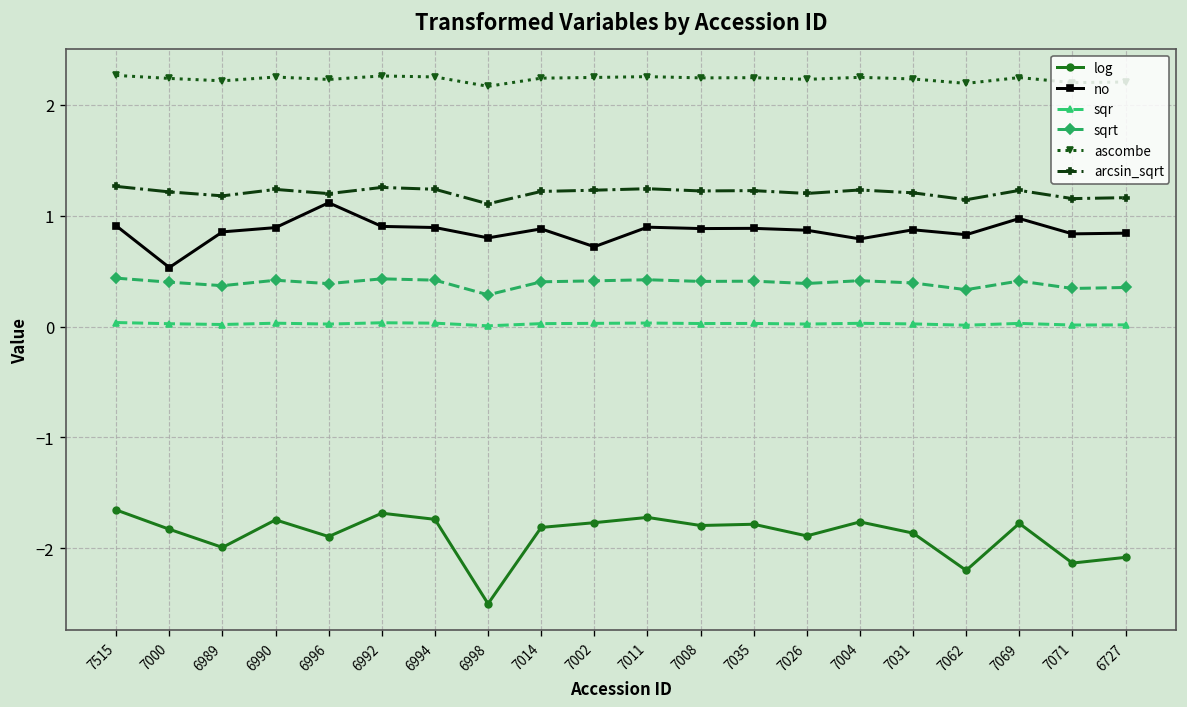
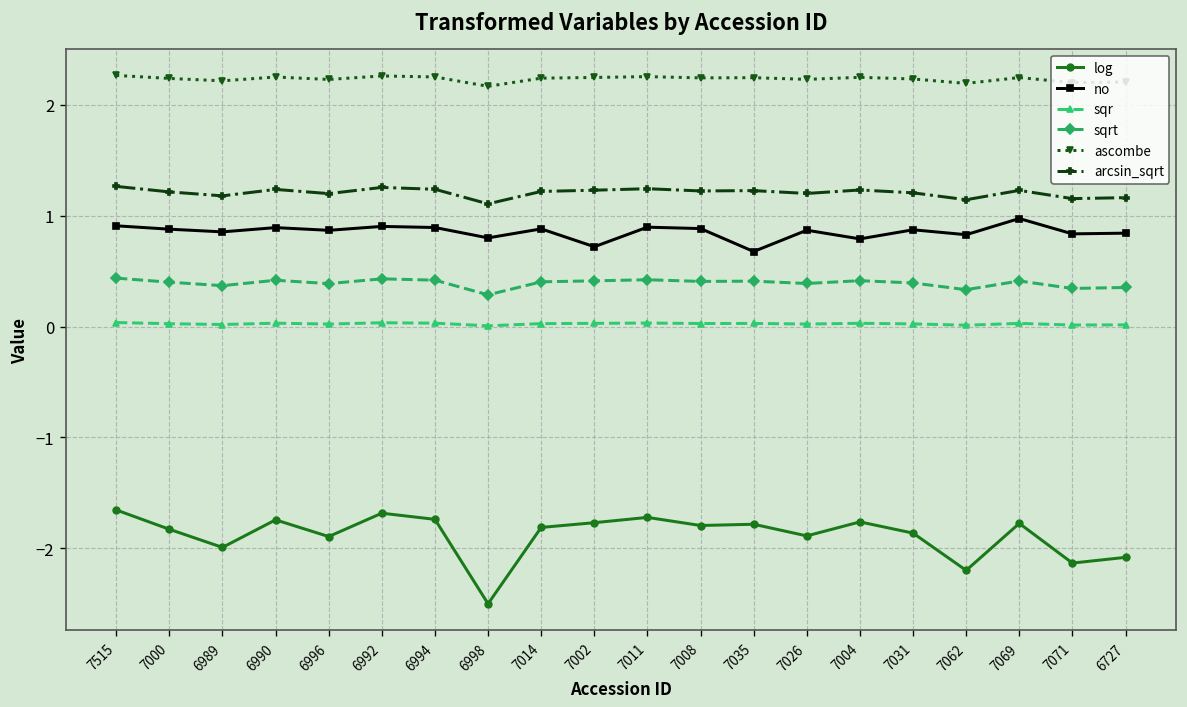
no, 7000: 0.5 -> 0.9
no, 6996: 1.1 -> 0.9
no, 7035: 0.9 -> 0.7
